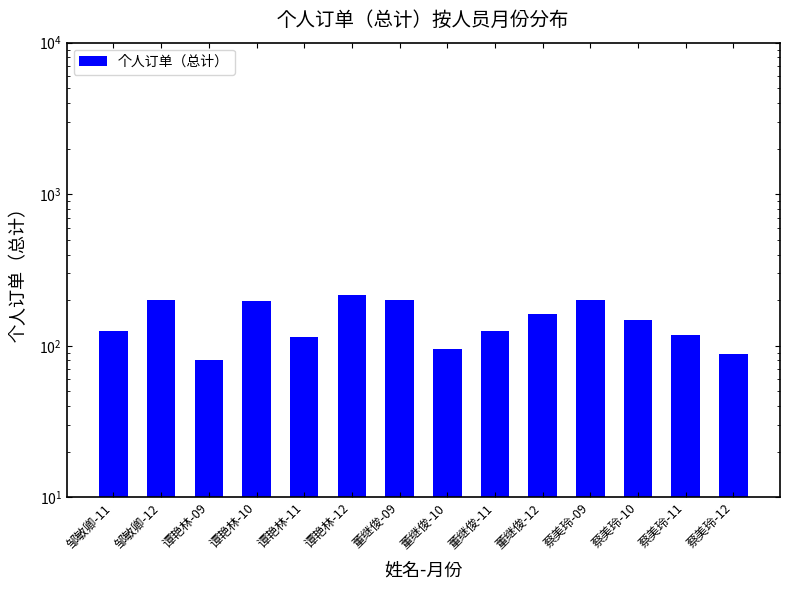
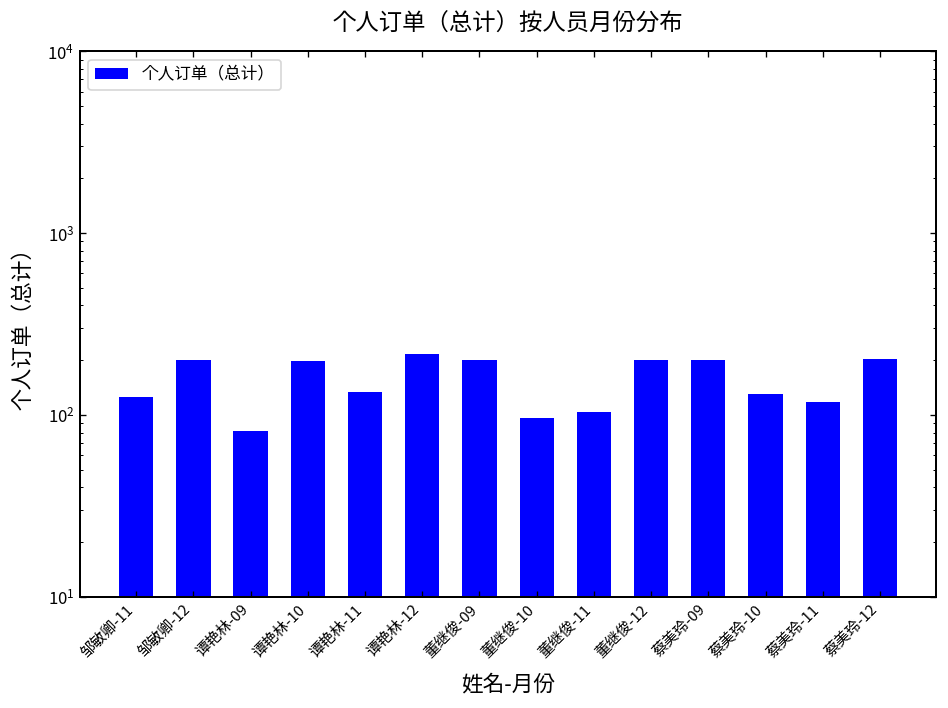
谭艳林-11: 110 -> 130
董继俊-11: 130 -> 100
董继俊-12: 160 -> 200
蔡美玲-10: 150 -> 130
蔡美玲-12: 90 -> 200
